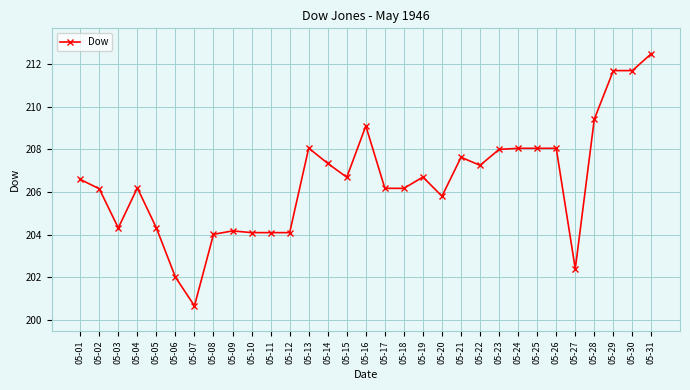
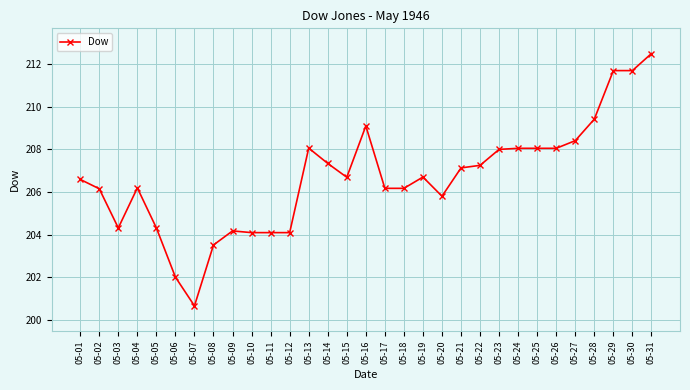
05-08: 204.0 -> 203.5
05-21: 207.6 -> 207.1
05-27: 202.4 -> 208.4
